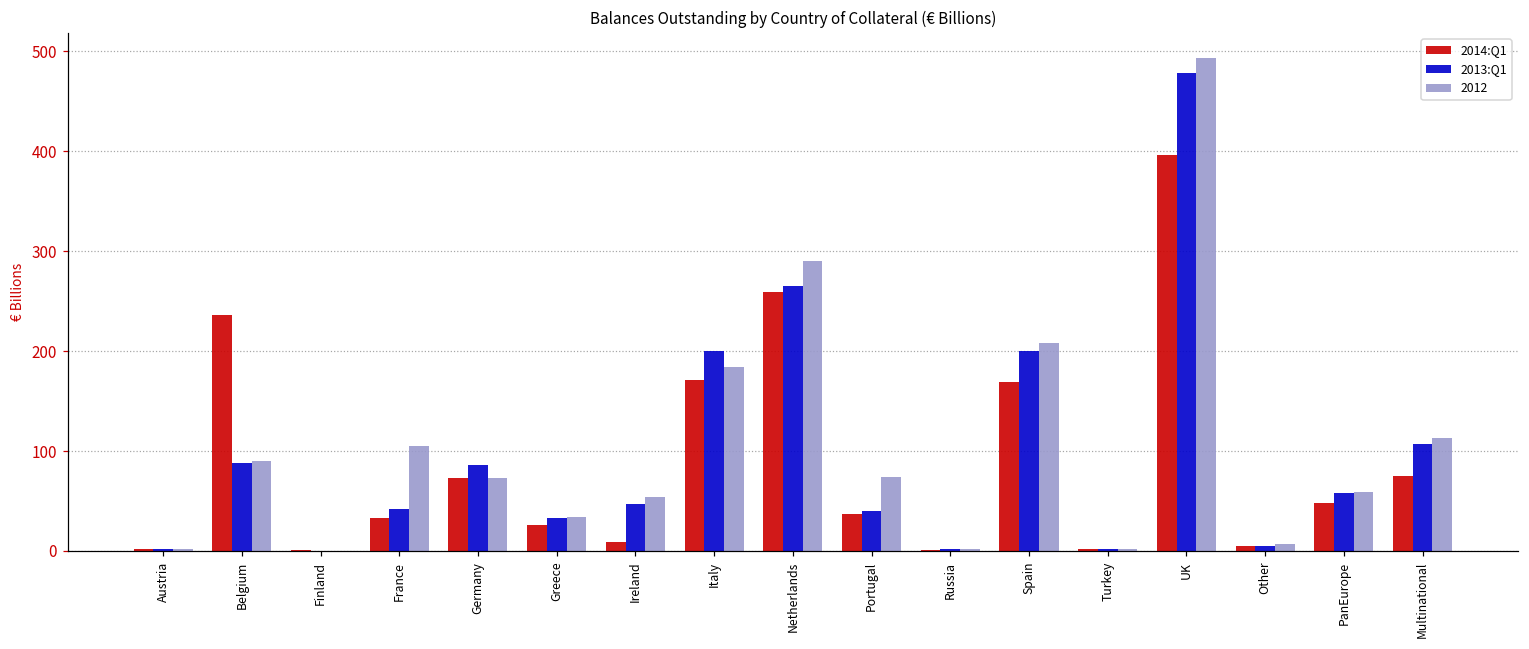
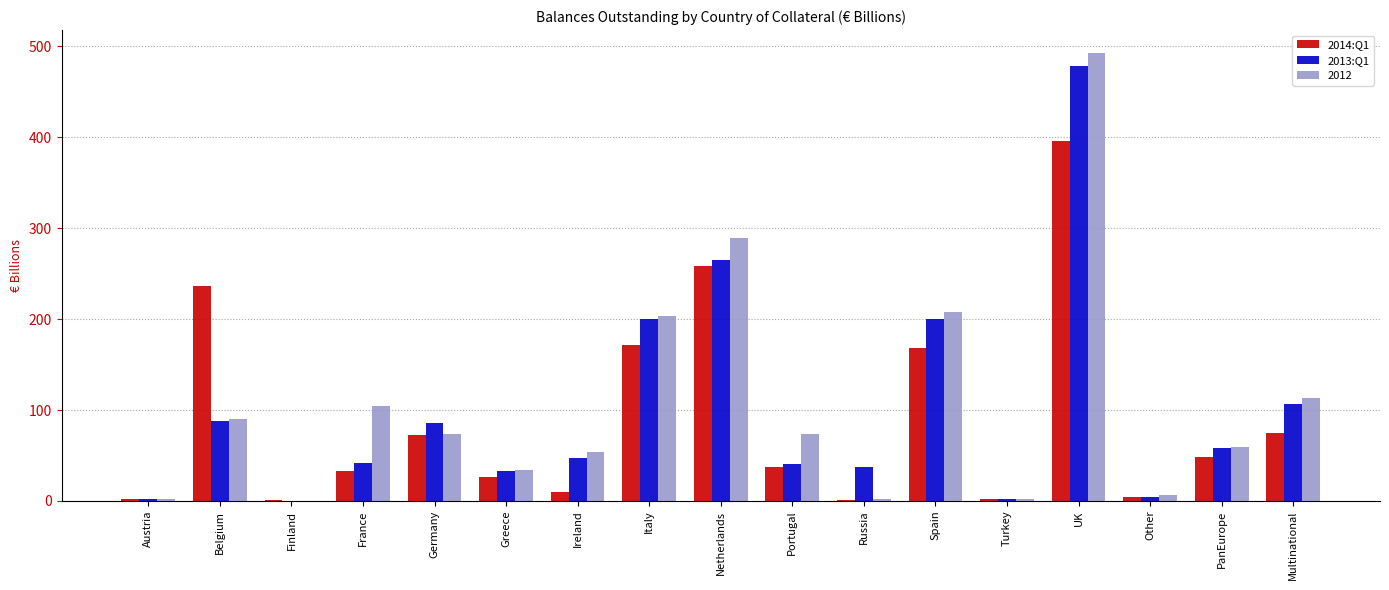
2012, Italy: 180 -> 200
2013:Q1, Russia: 0 -> 40
